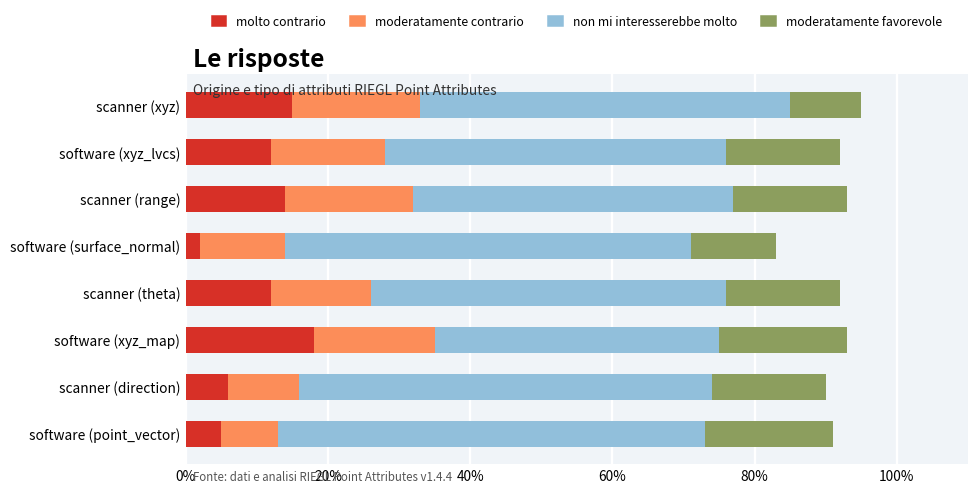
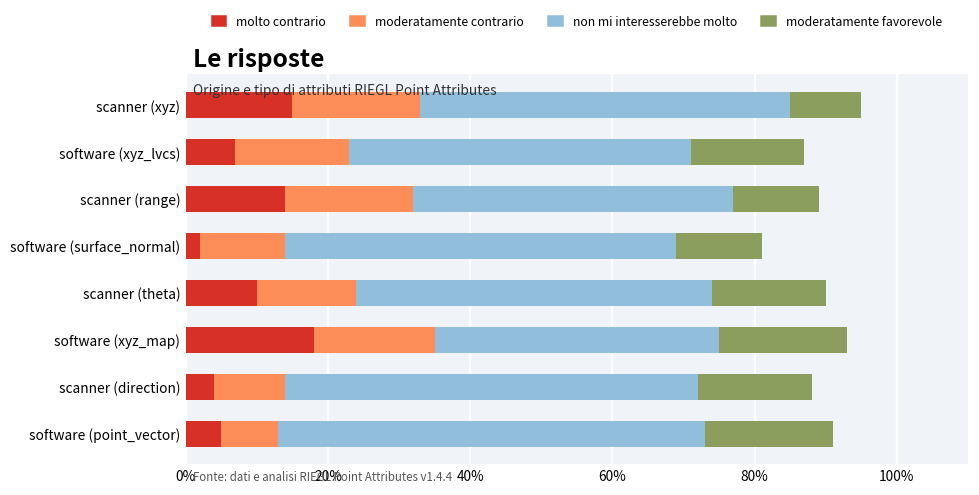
molto contrario, software (xyz_lvcs): 12% -> 7%
moderatamente favorevole, scanner (range): 16% -> 12%
non mi interesserebbe molto, software (surface_normal): 57% -> 55%
molto contrario, scanner (theta): 12% -> 10%
molto contrario, scanner (direction): 6% -> 4%
